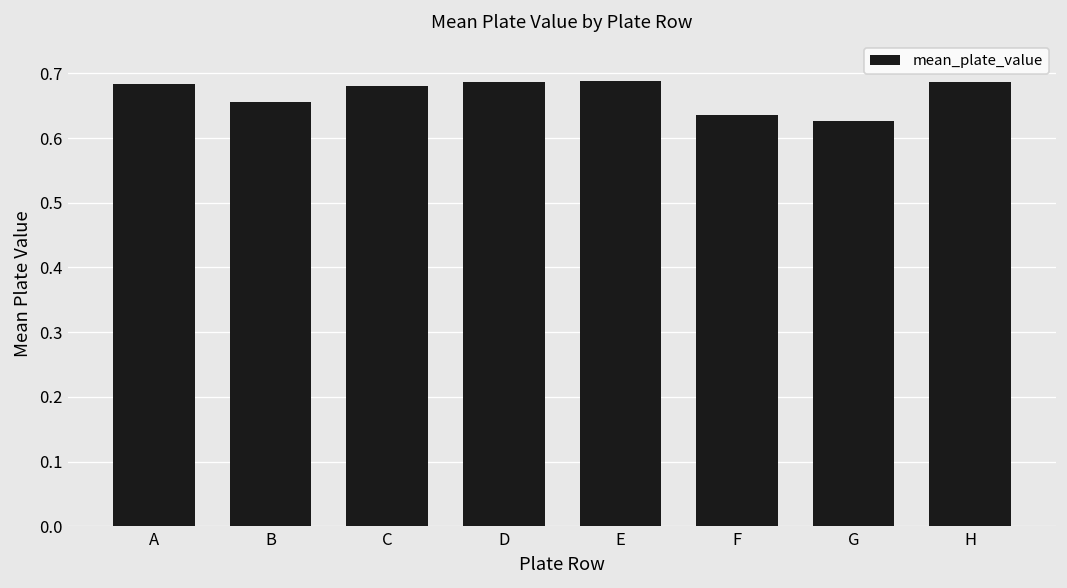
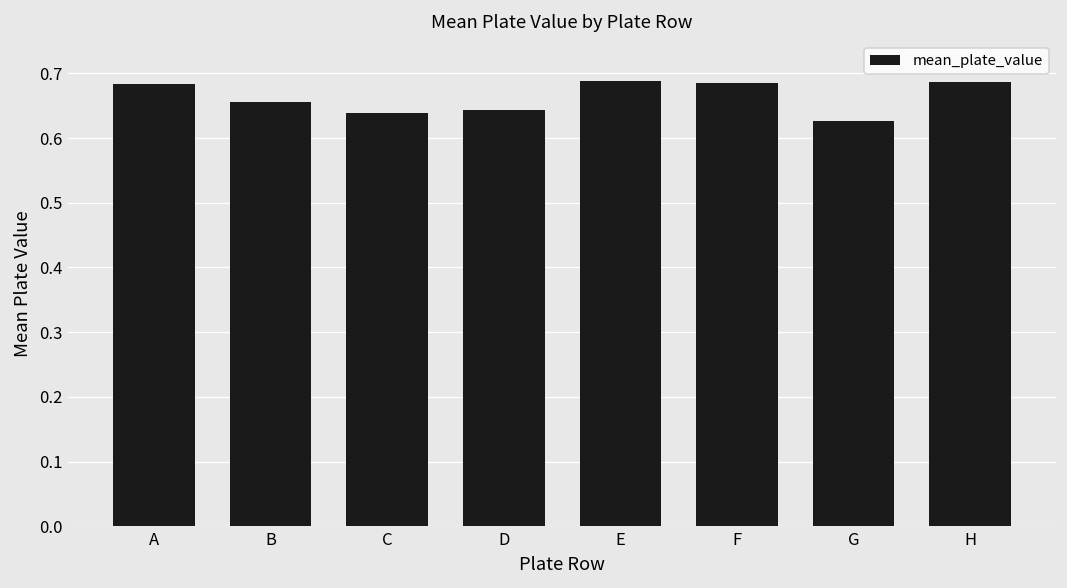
C: 0.68 -> 0.64
D: 0.69 -> 0.64
F: 0.64 -> 0.69
